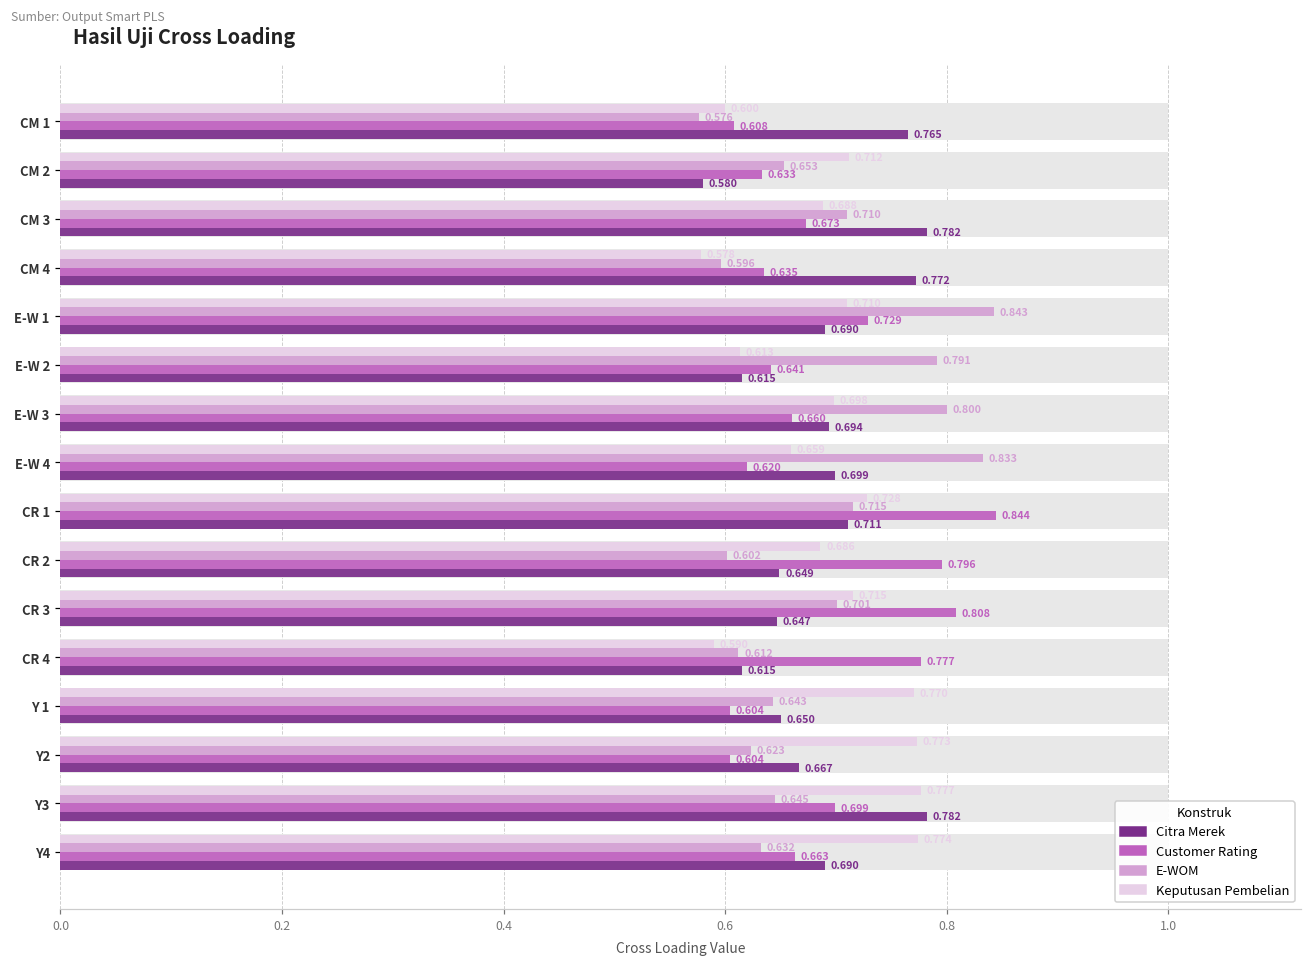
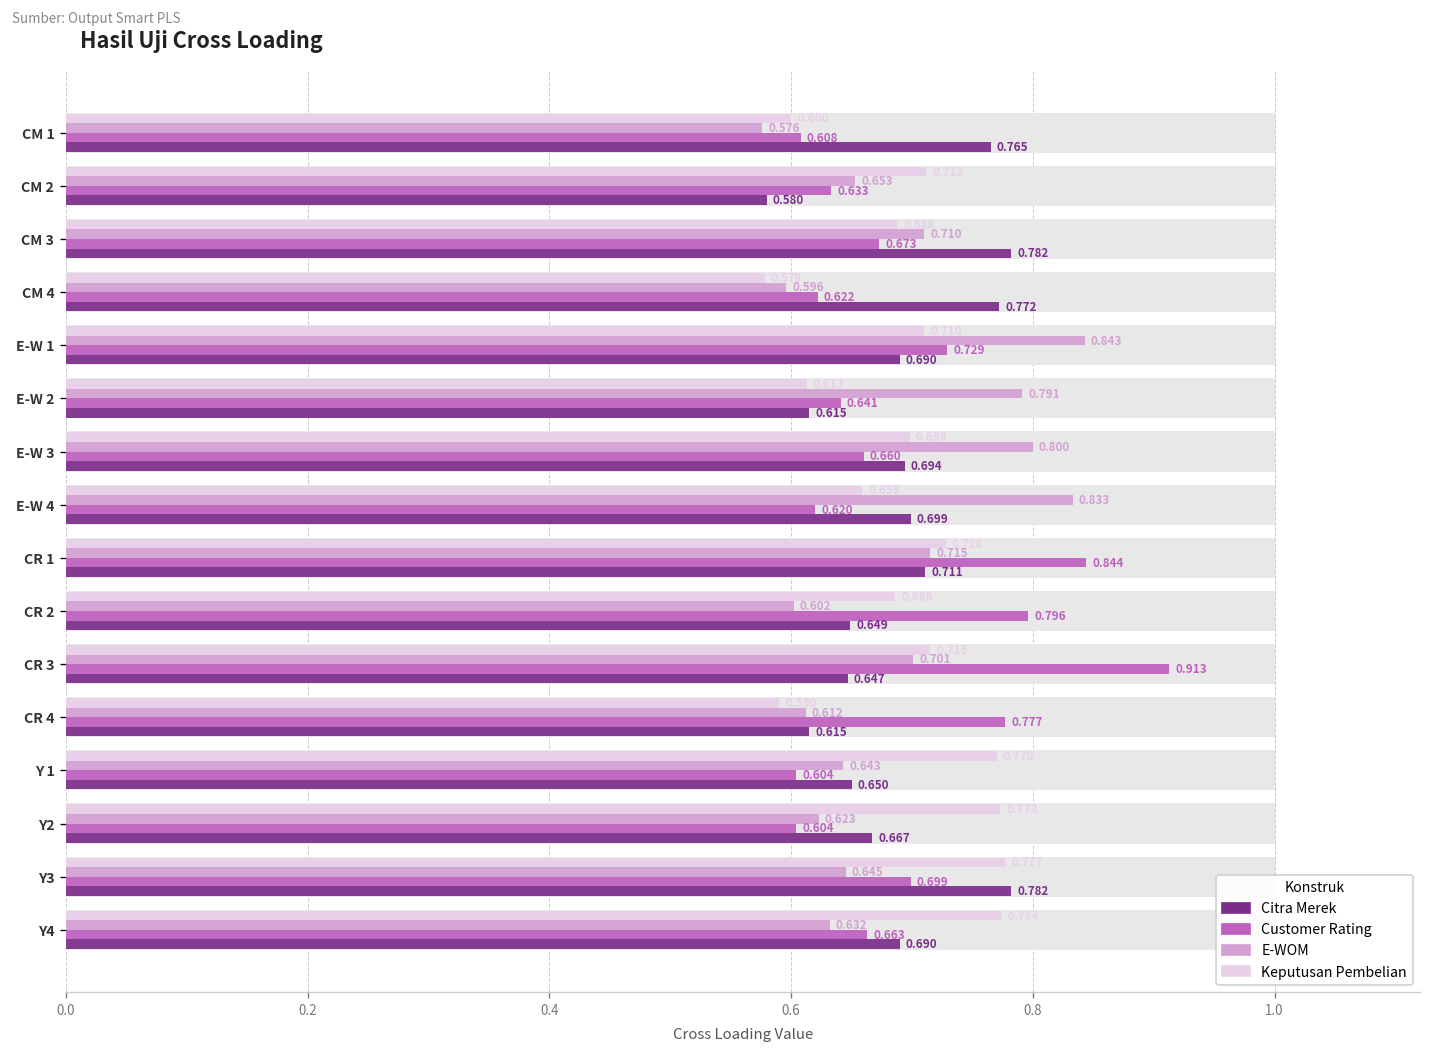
Customer Rating, CM 4: 0.635 -> 0.622
Customer Rating, CR 3: 0.808 -> 0.913
